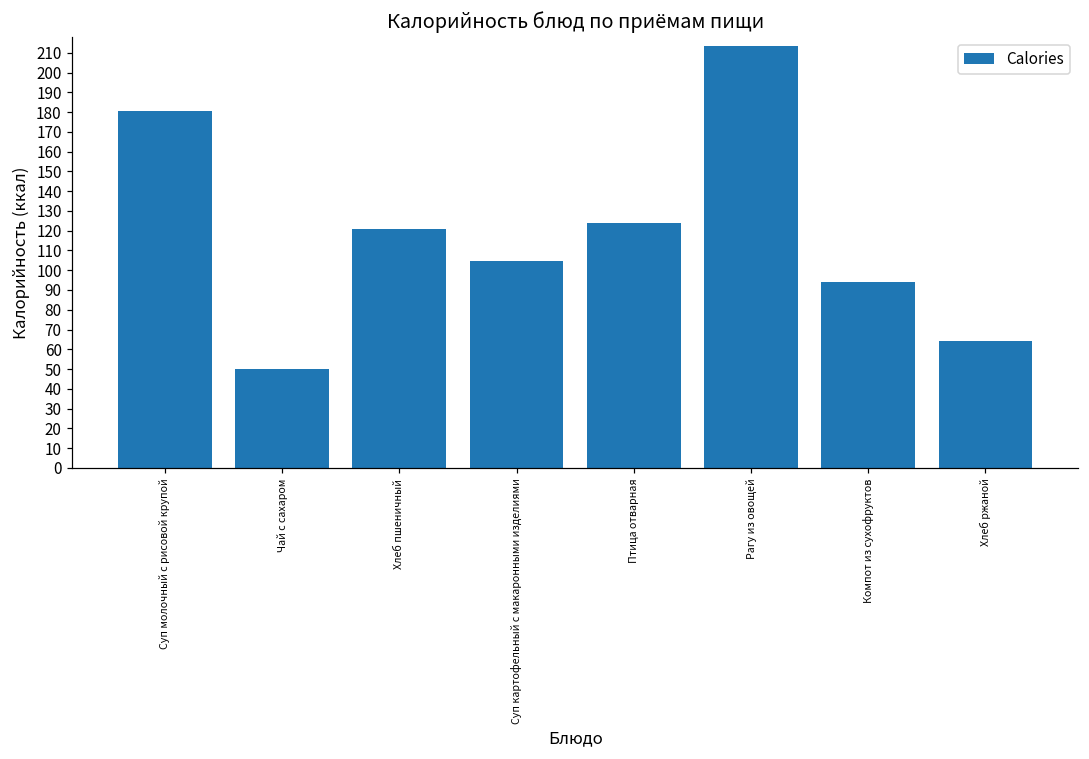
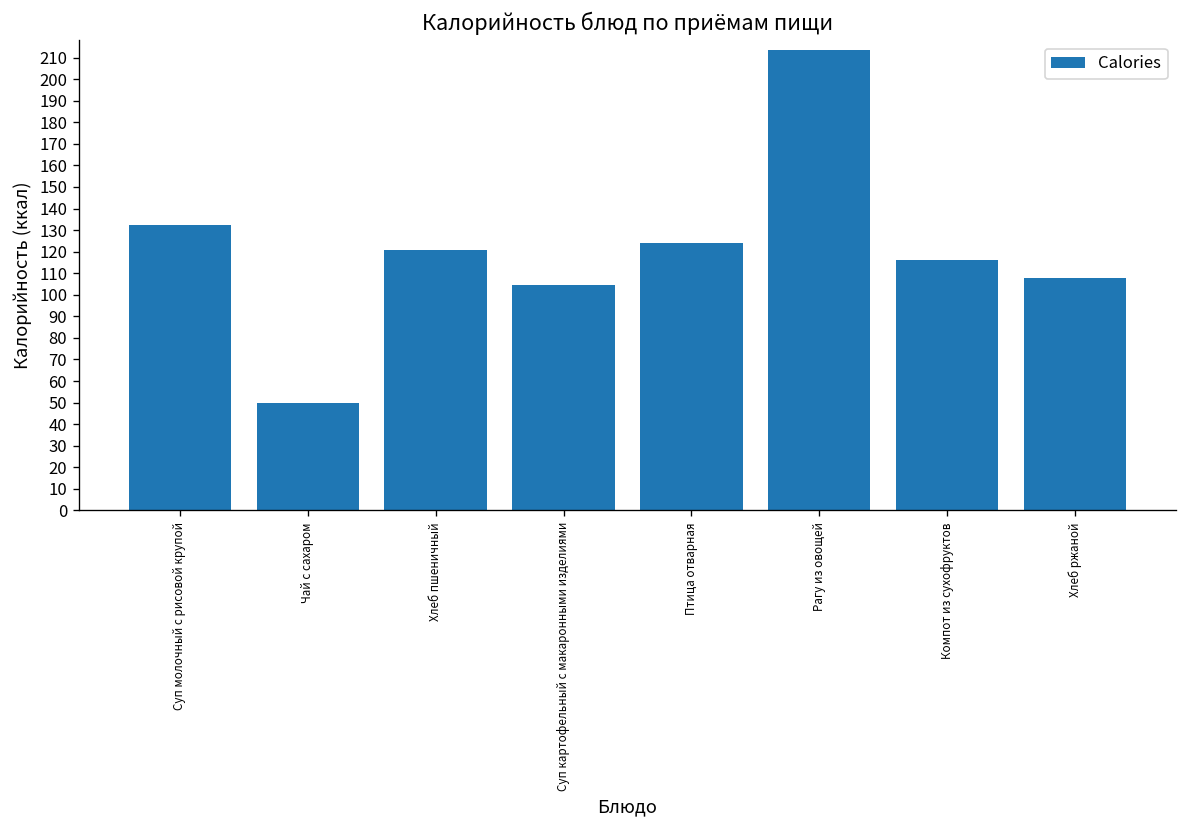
Суп молочный с рисовой крупой: 180 -> 132
Компот из сухофруктов: 94 -> 116
Хлеб ржаной: 64 -> 108
